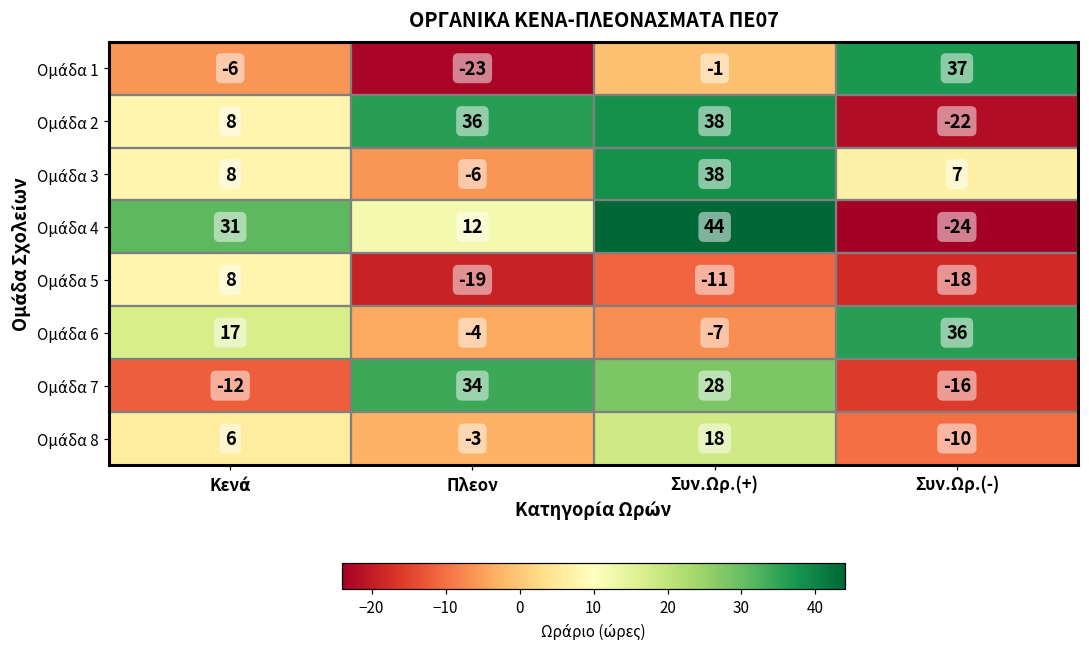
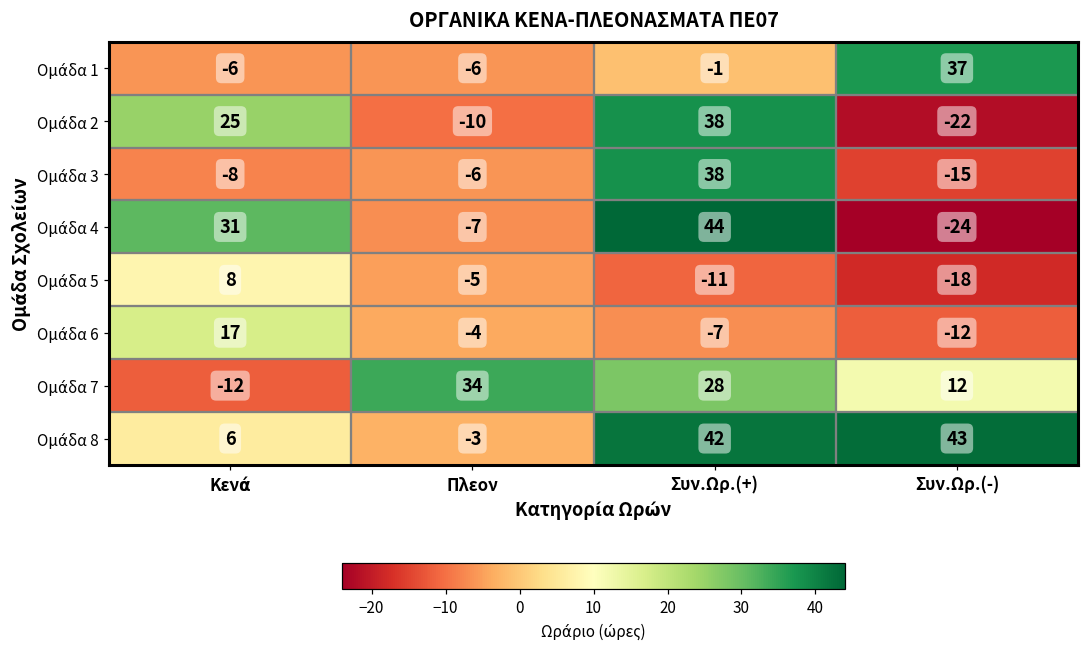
Ομάδα 1, Πλεον: -23 -> -6
Ομάδα 2, Κενά: 8 -> 25
Ομάδα 2, Πλεον: 36 -> -10
Ομάδα 3, Κενά: 8 -> -8
Ομάδα 3, Συν.Ωρ.(-): 7 -> -15
Ομάδα 4, Πλεον: 12 -> -7
Ομάδα 5, Πλεον: -19 -> -5
Ομάδα 6, Συν.Ωρ.(-): 36 -> -12
Ομάδα 7, Συν.Ωρ.(-): -16 -> 12
Ομάδα 8, Συν.Ωρ.(+): 18 -> 42
Ομάδα 8, Συν.Ωρ.(-): -10 -> 43
